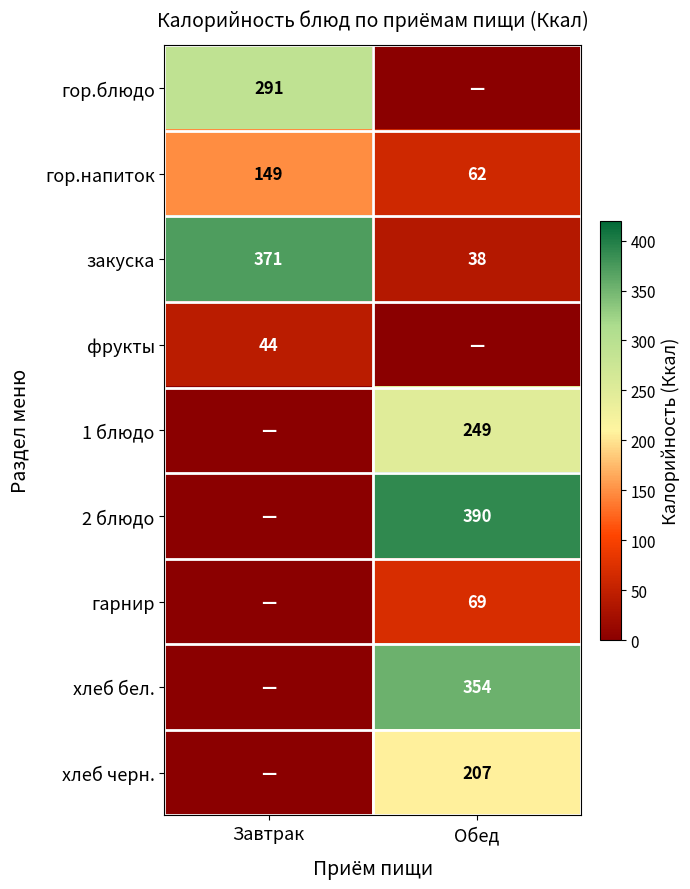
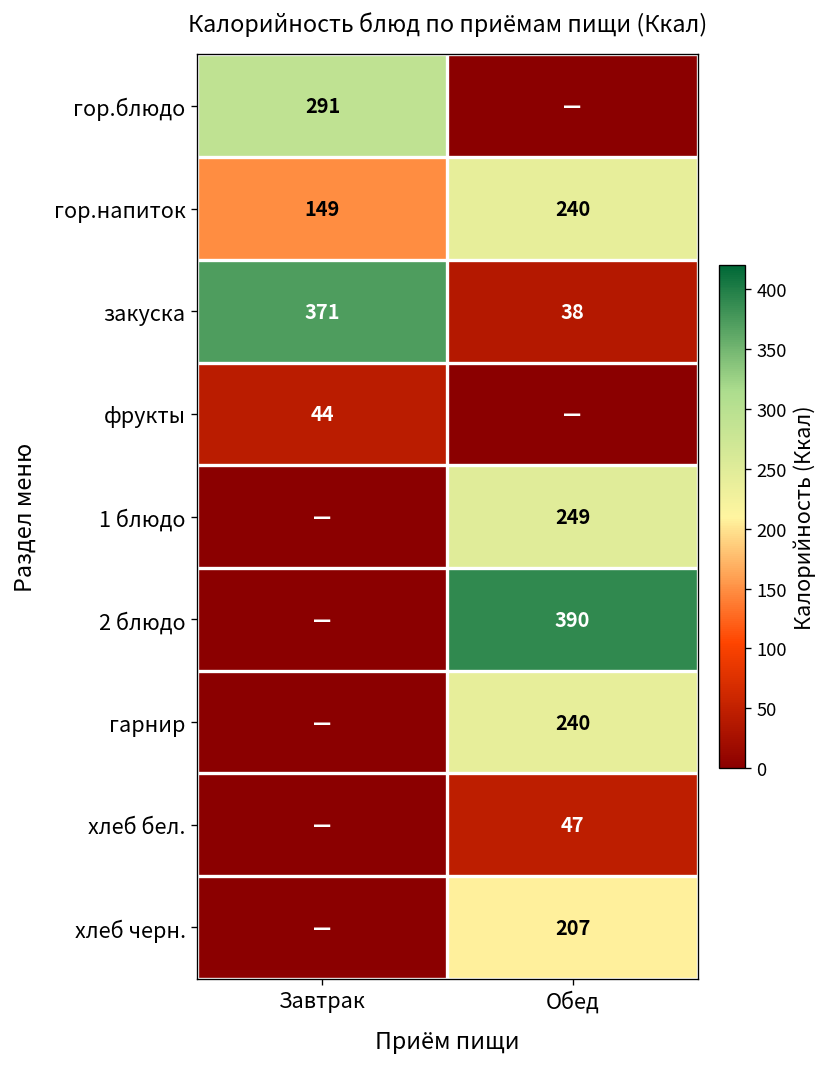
гор.напиток, Обед: 62 -> 240
гарнир, Обед: 69 -> 240
хлеб бел., Обед: 354 -> 47
